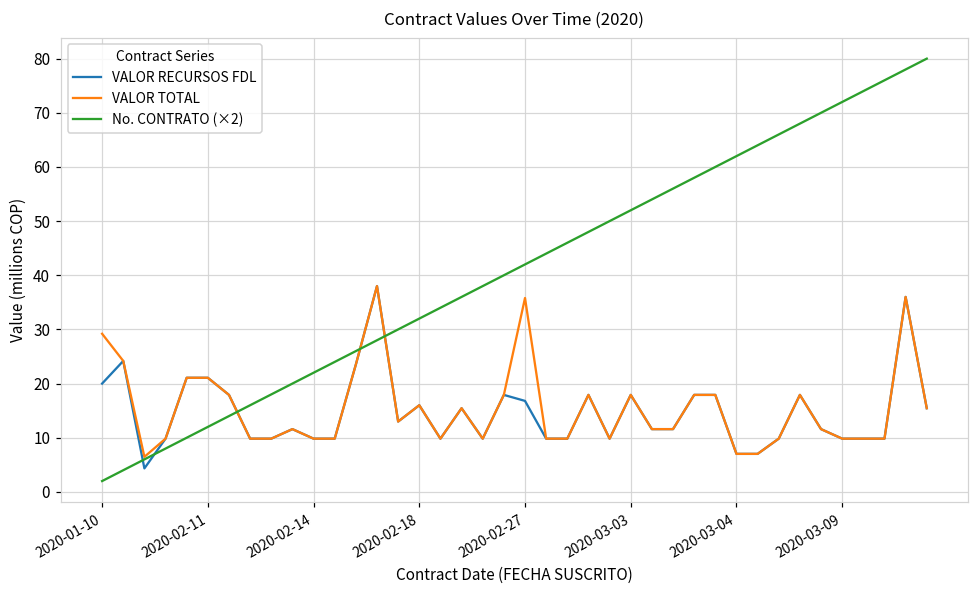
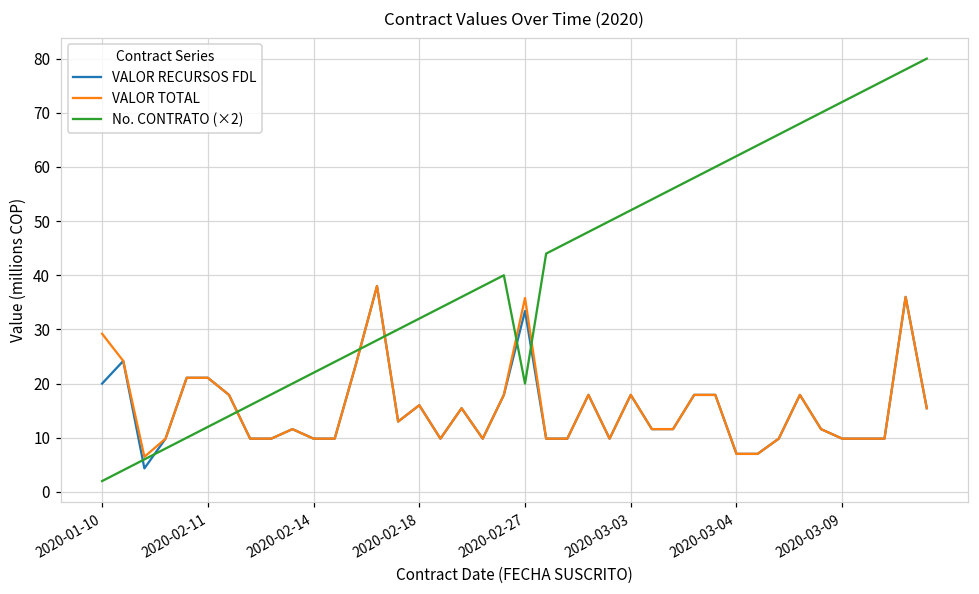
VALOR RECURSOS FDL, 2020-02-27: 17 -> 33
No. CONTRATO (×2), 2020-02-27: 42 -> 20
